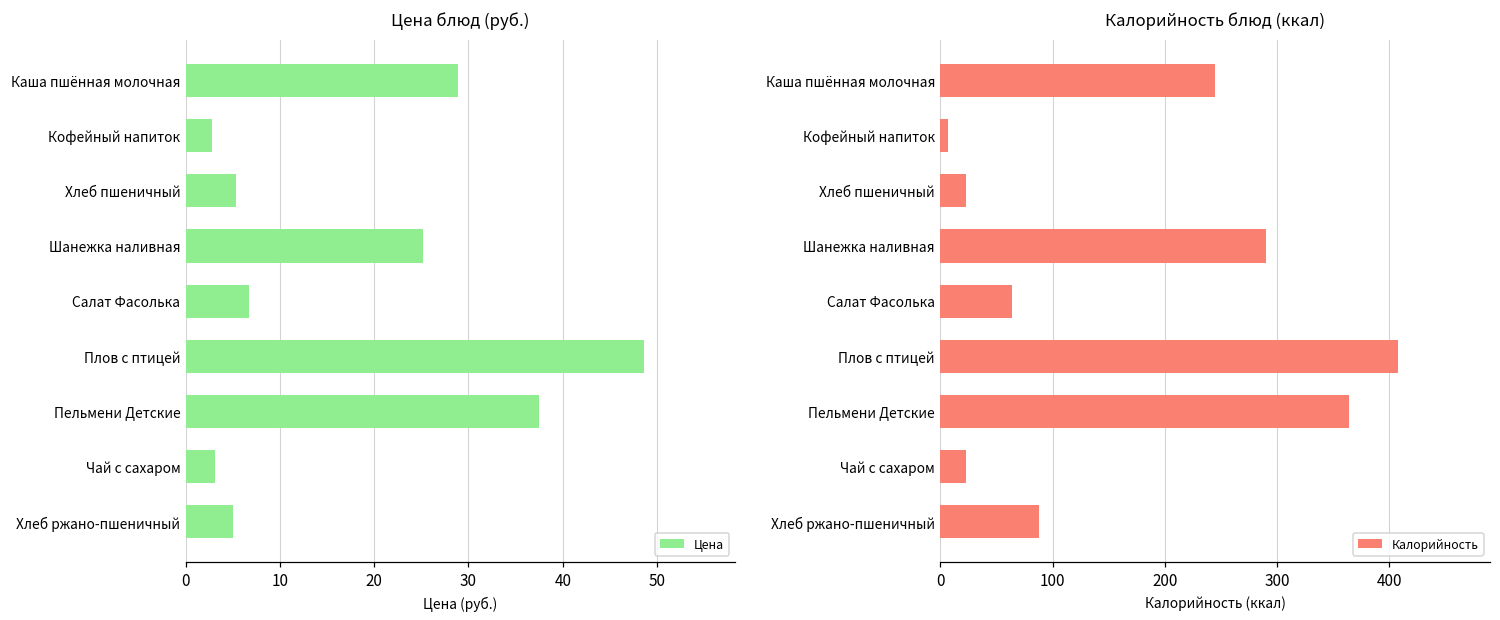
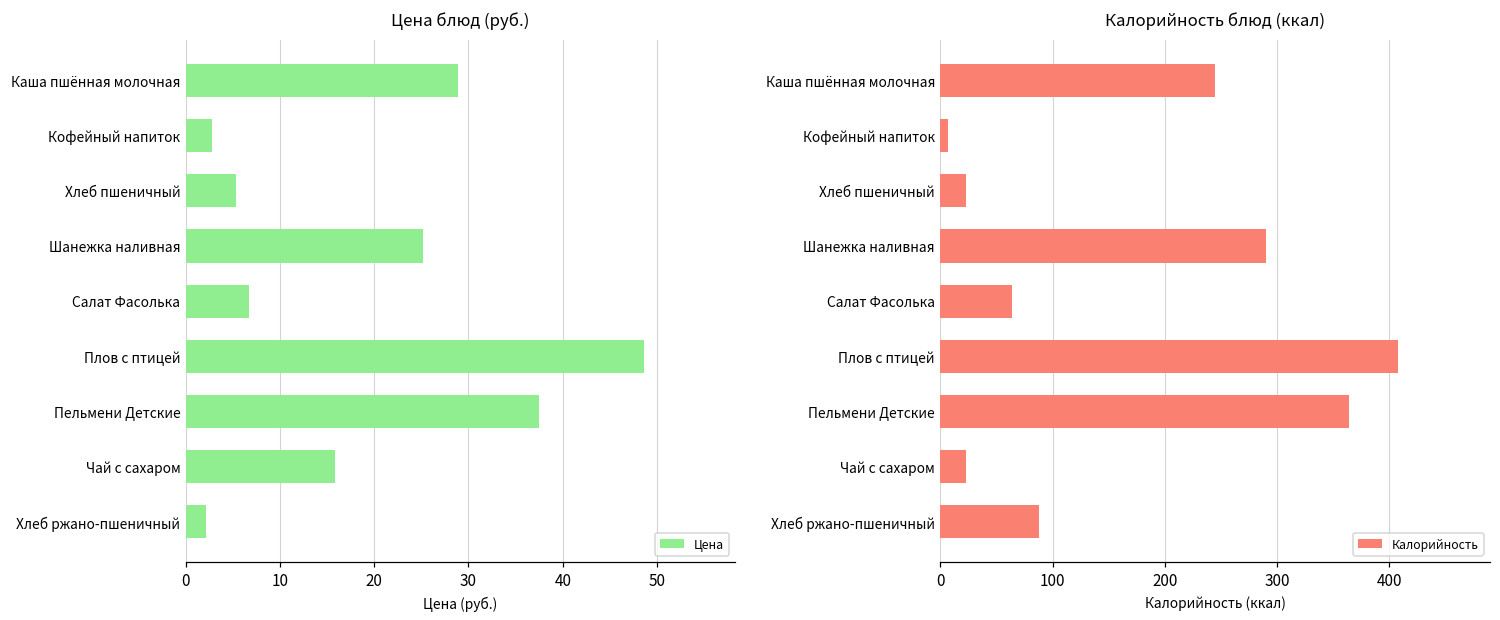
Цена блюд (руб.), Чай с сахаром: 3 -> 16
Цена блюд (руб.), Хлеб ржано-пшеничный: 5 -> 2
